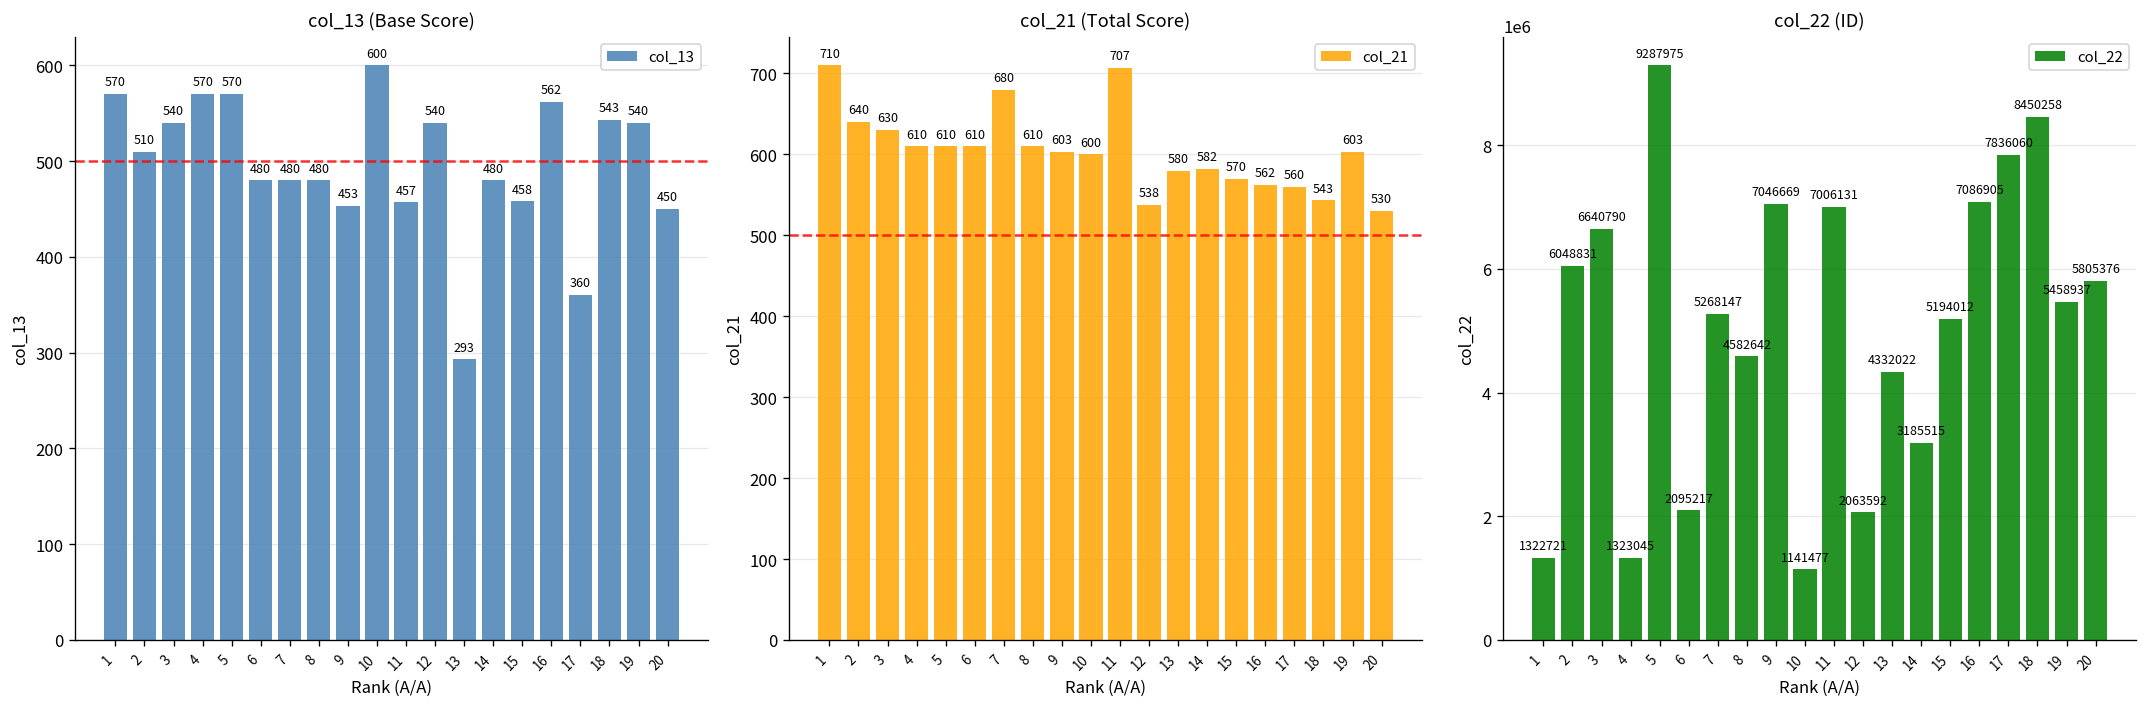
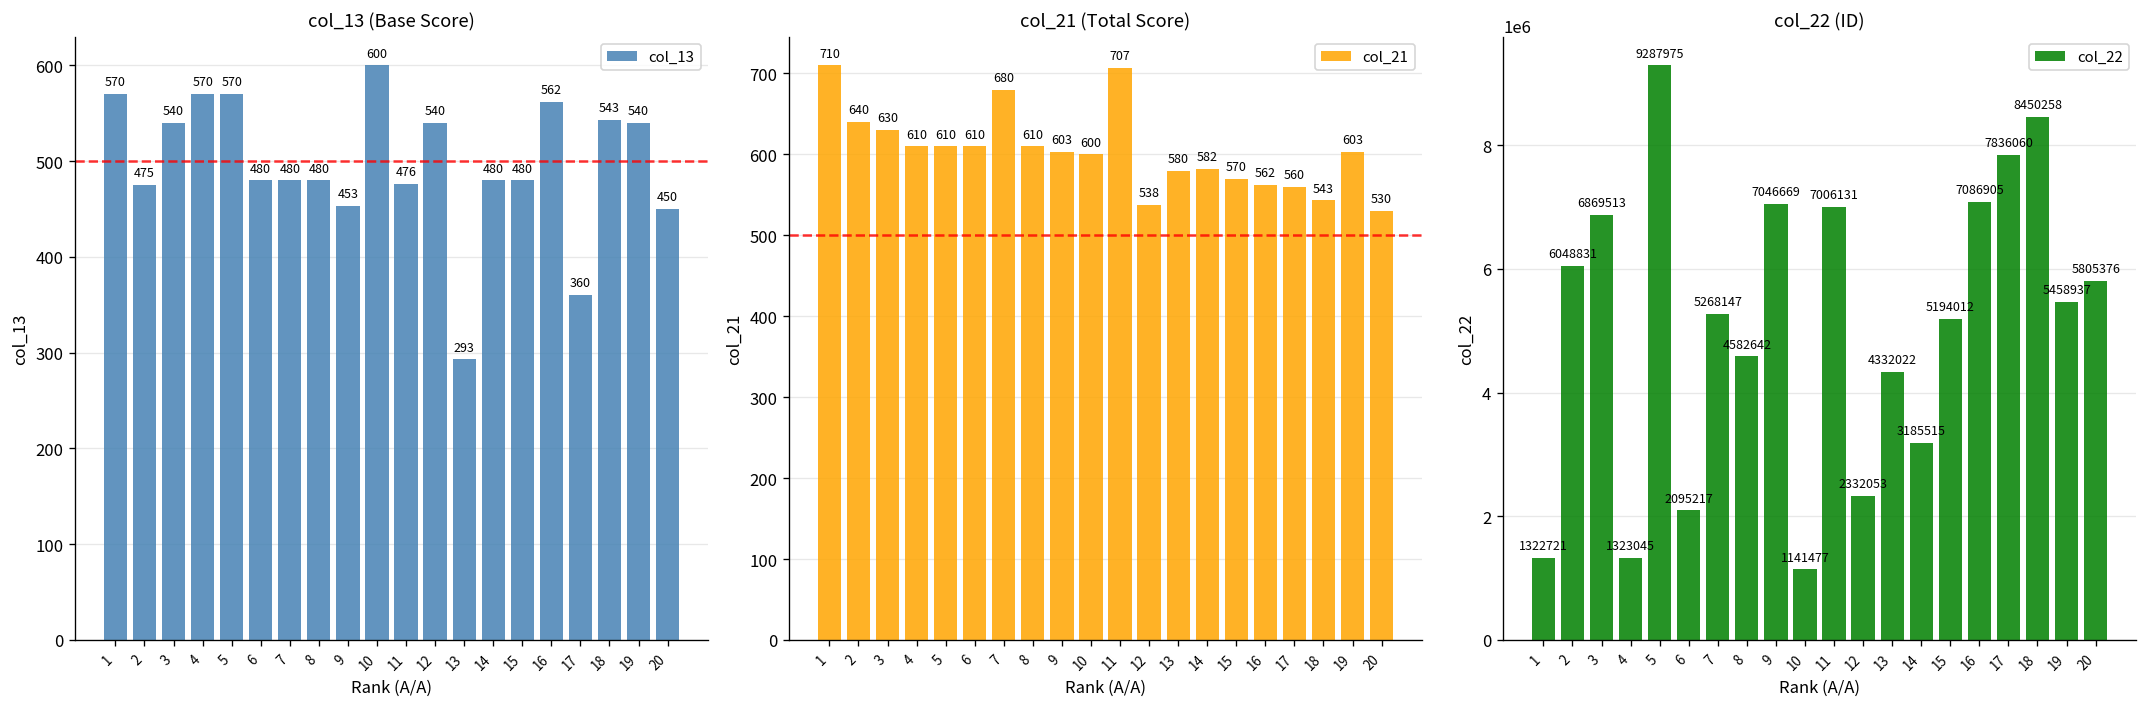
col_13 (Base Score), 2: 510 -> 475
col_13 (Base Score), 11: 457 -> 476
col_13 (Base Score), 15: 458 -> 480
col_22 (ID), 3: 6640790 -> 6869513
col_22 (ID), 12: 2063592 -> 2332053
